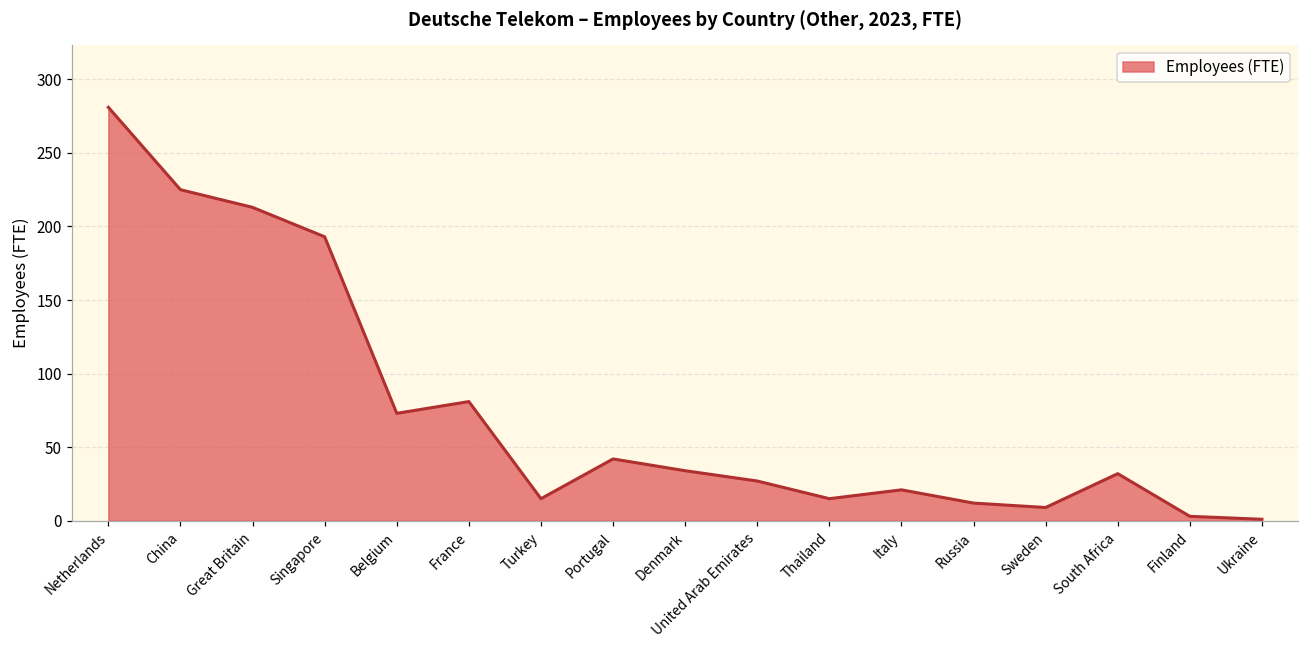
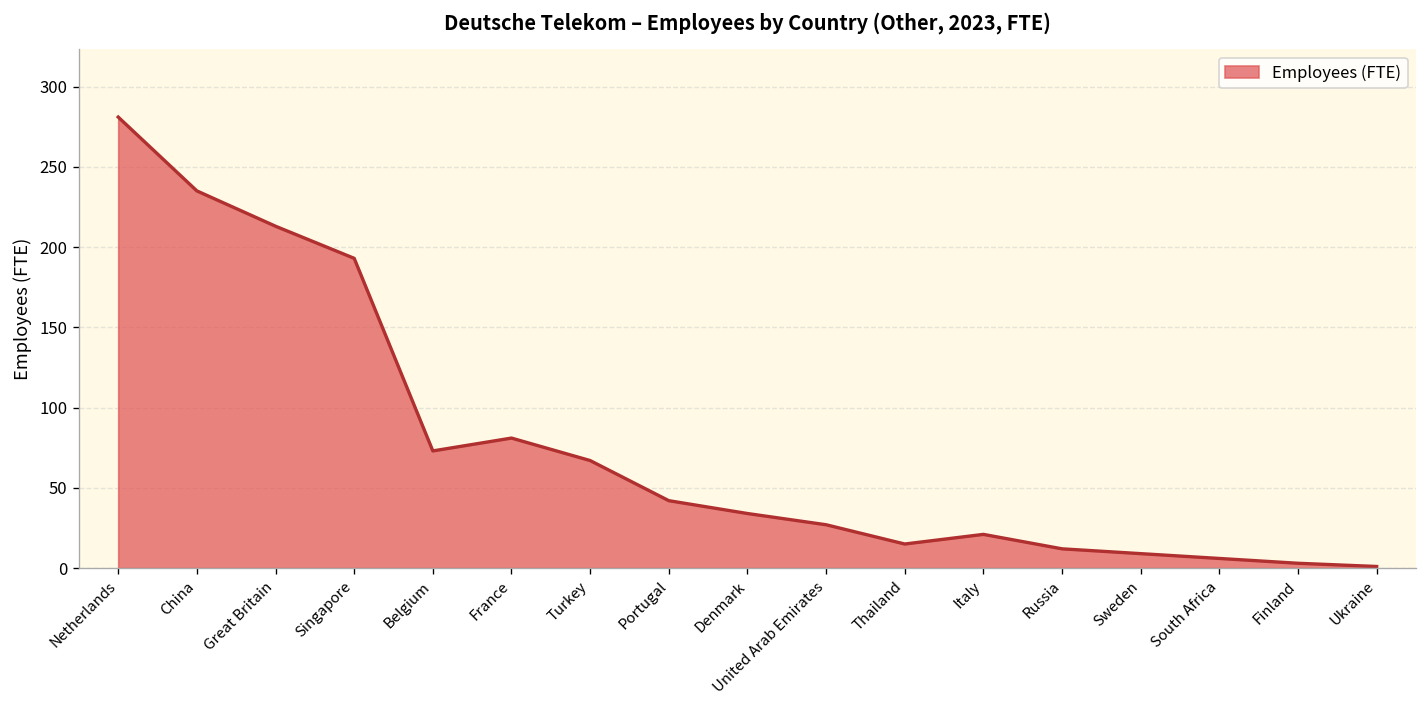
China: 225 -> 235
Turkey: 15 -> 67
South Africa: 32 -> 6
